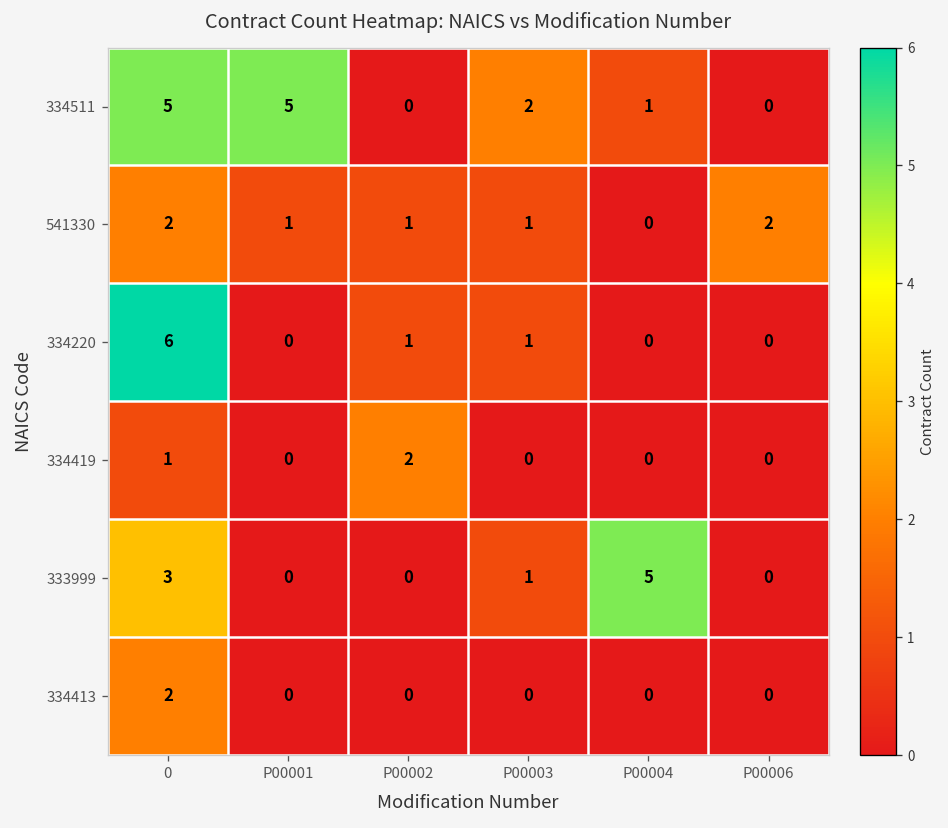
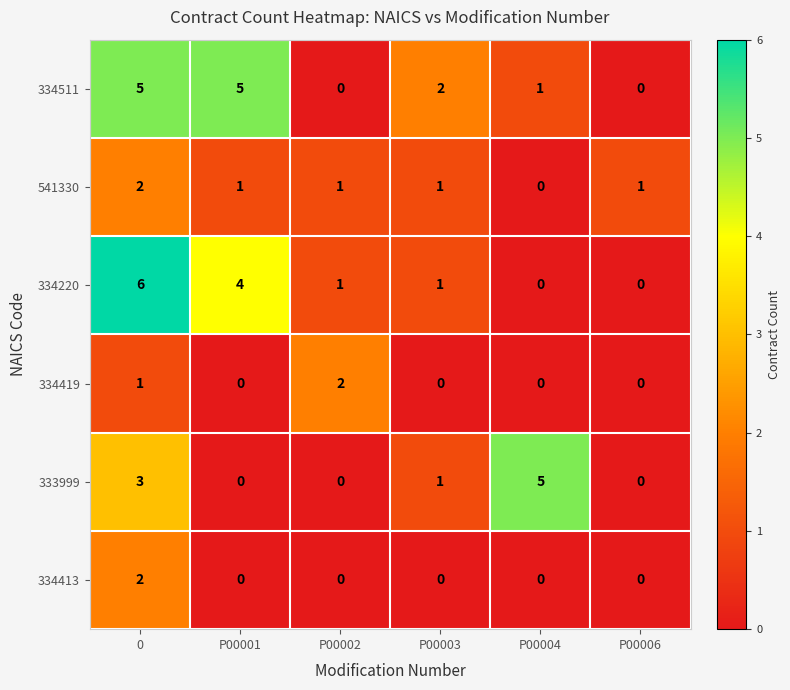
541330, P00006: 2 -> 1
334220, P00001: 0 -> 4
